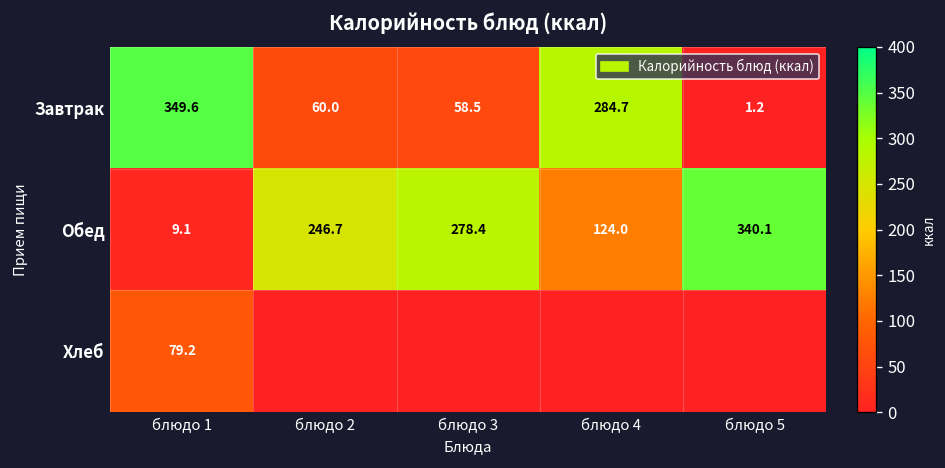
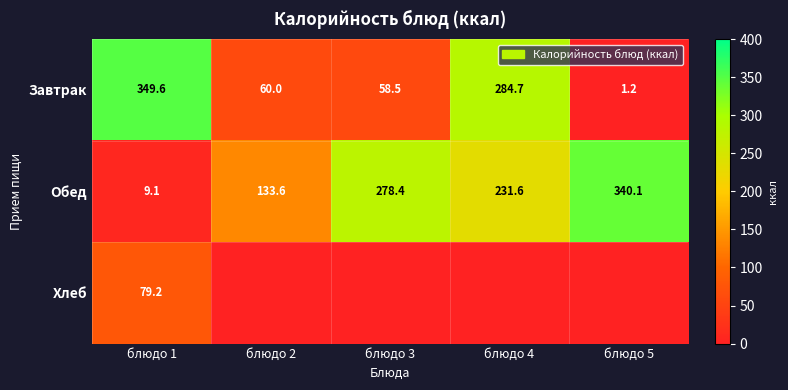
Обед, блюдо 2: 246.7 -> 133.6
Обед, блюдо 4: 124.0 -> 231.6
